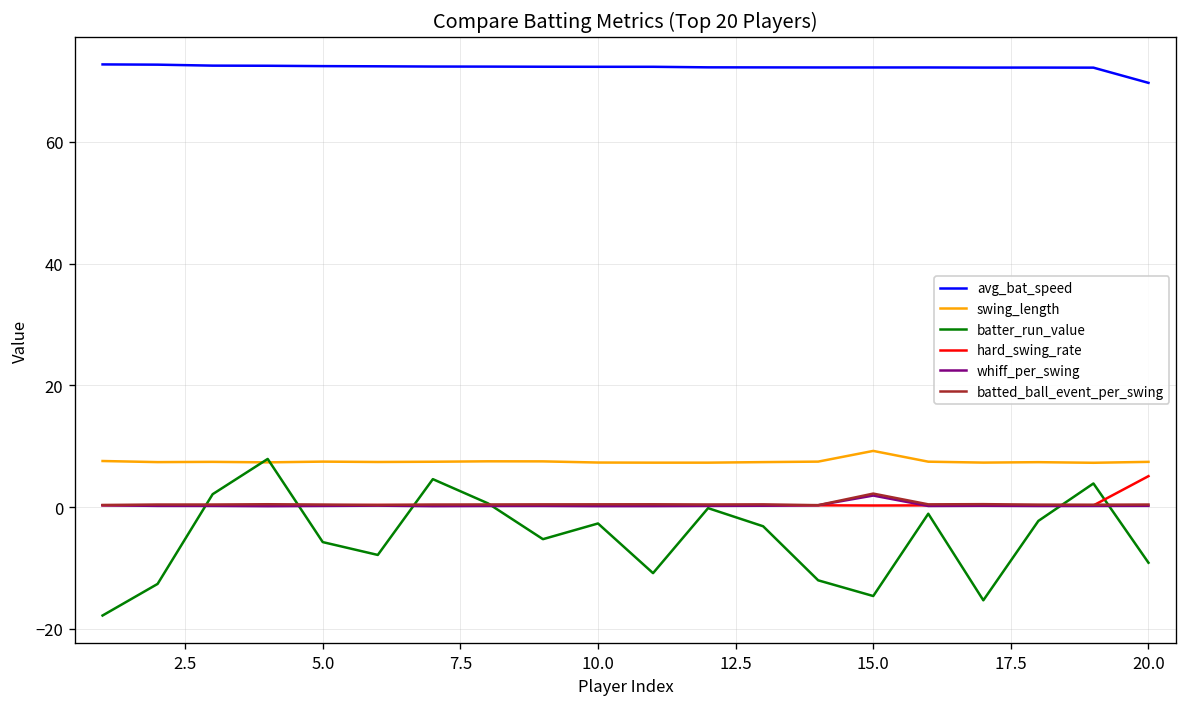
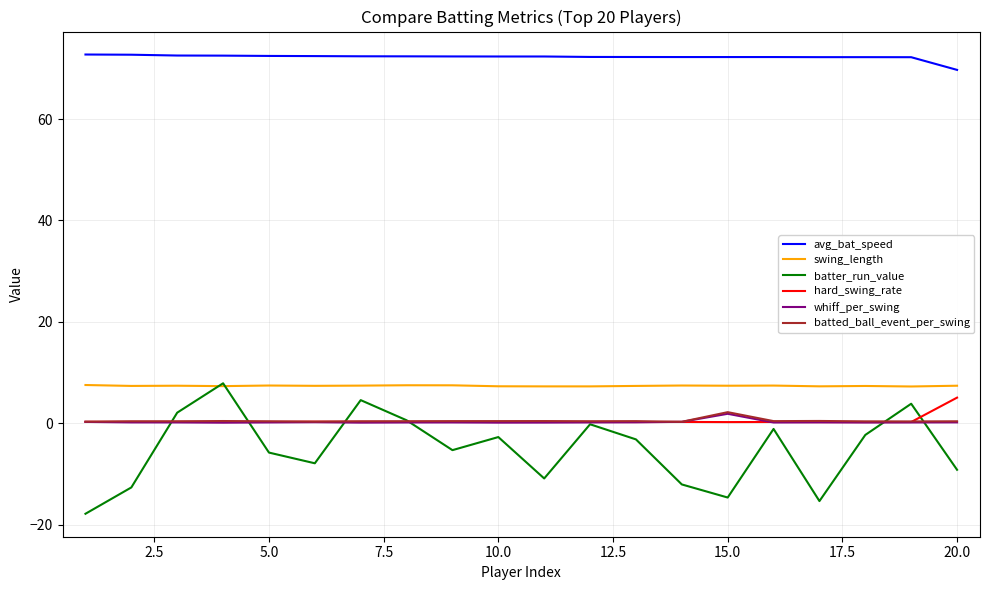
swing_length, 15.0: 9 -> 7
